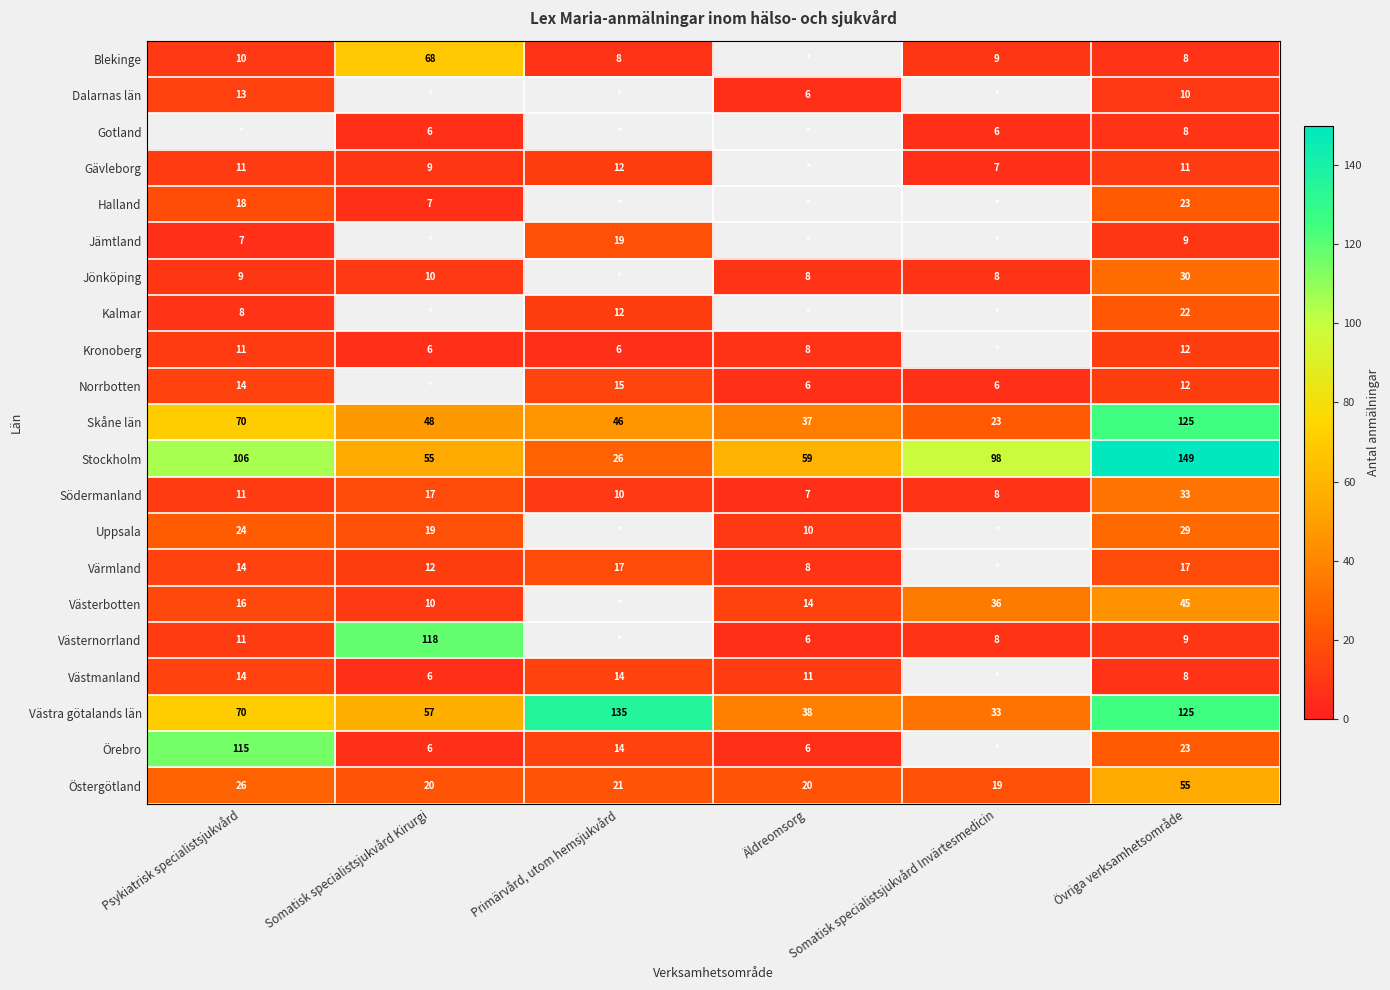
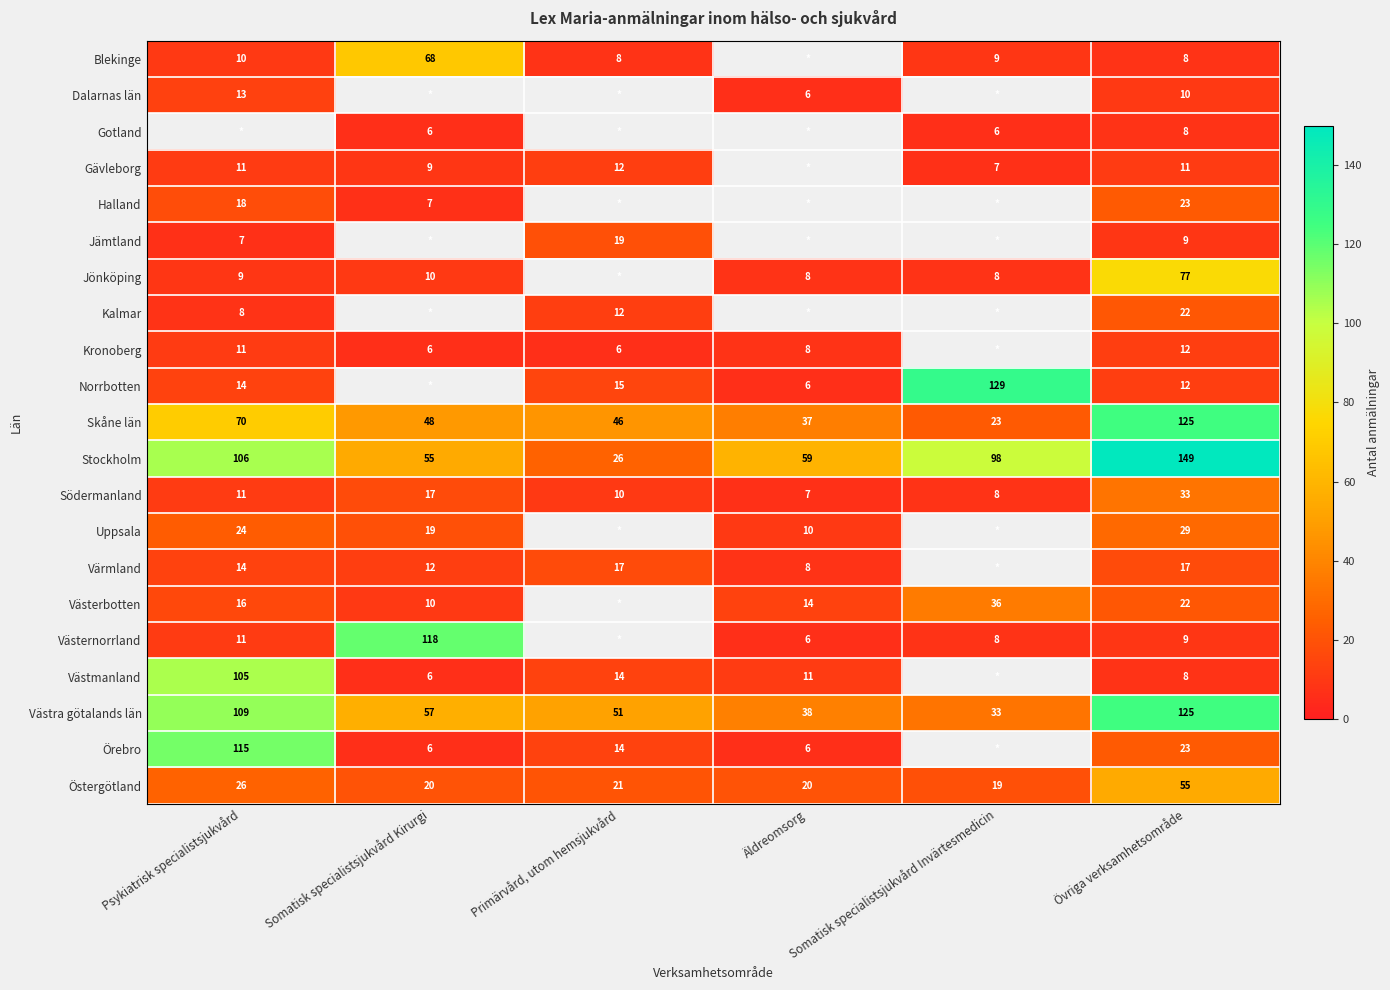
Jönköping, Övriga verksamhetsområde: 30 -> 77
Norrbotten, Somatisk specialistsjukvård Invärtesmedicin: 6 -> 129
Västerbotten, Övriga verksamhetsområde: 45 -> 22
Västmanland, Psykiatrisk specialistsjukvård: 14 -> 105
Västra götalands län, Psykiatrisk specialistsjukvård: 70 -> 109
Västra götalands län, Primärvård, utom hemsjukvård: 135 -> 51
